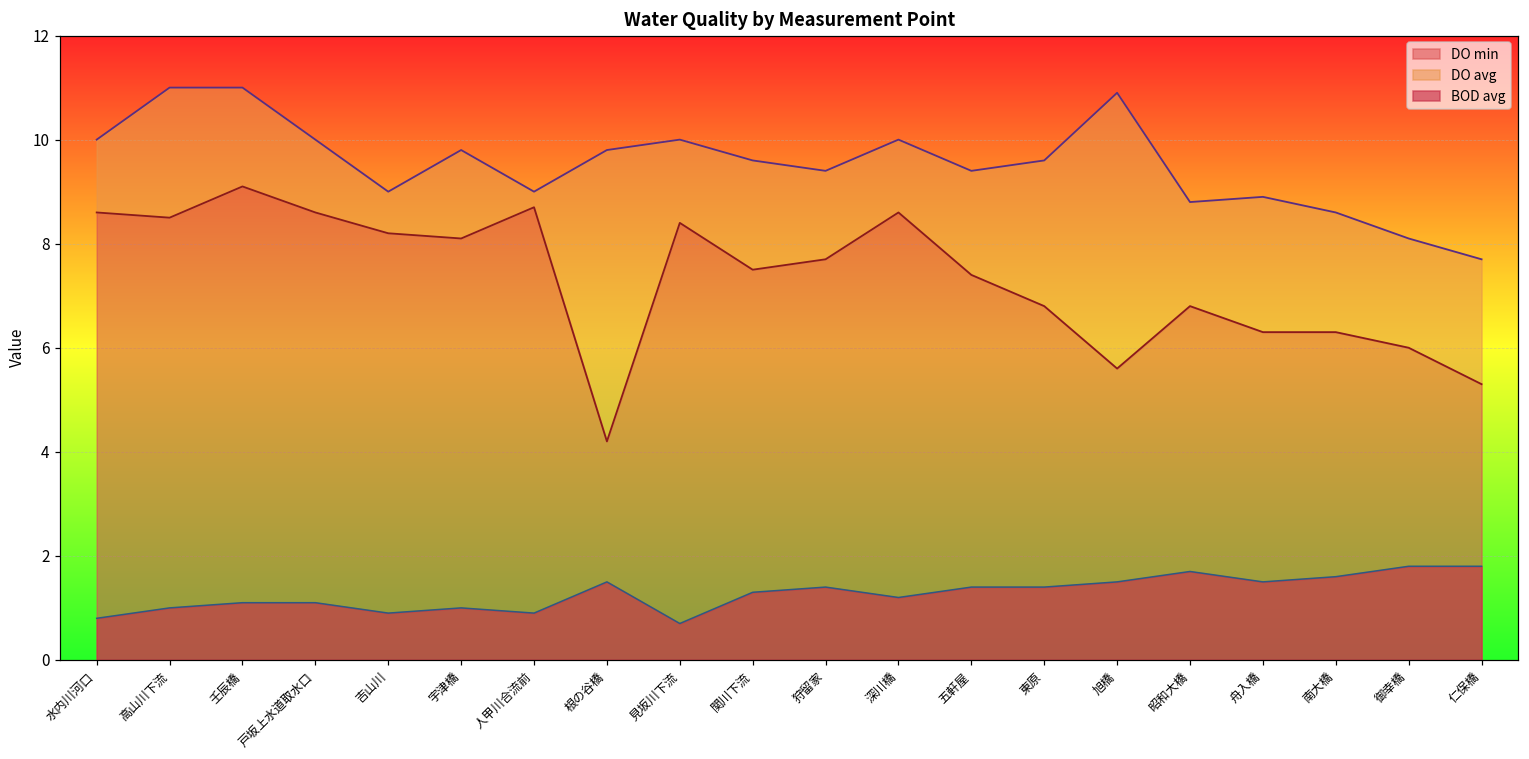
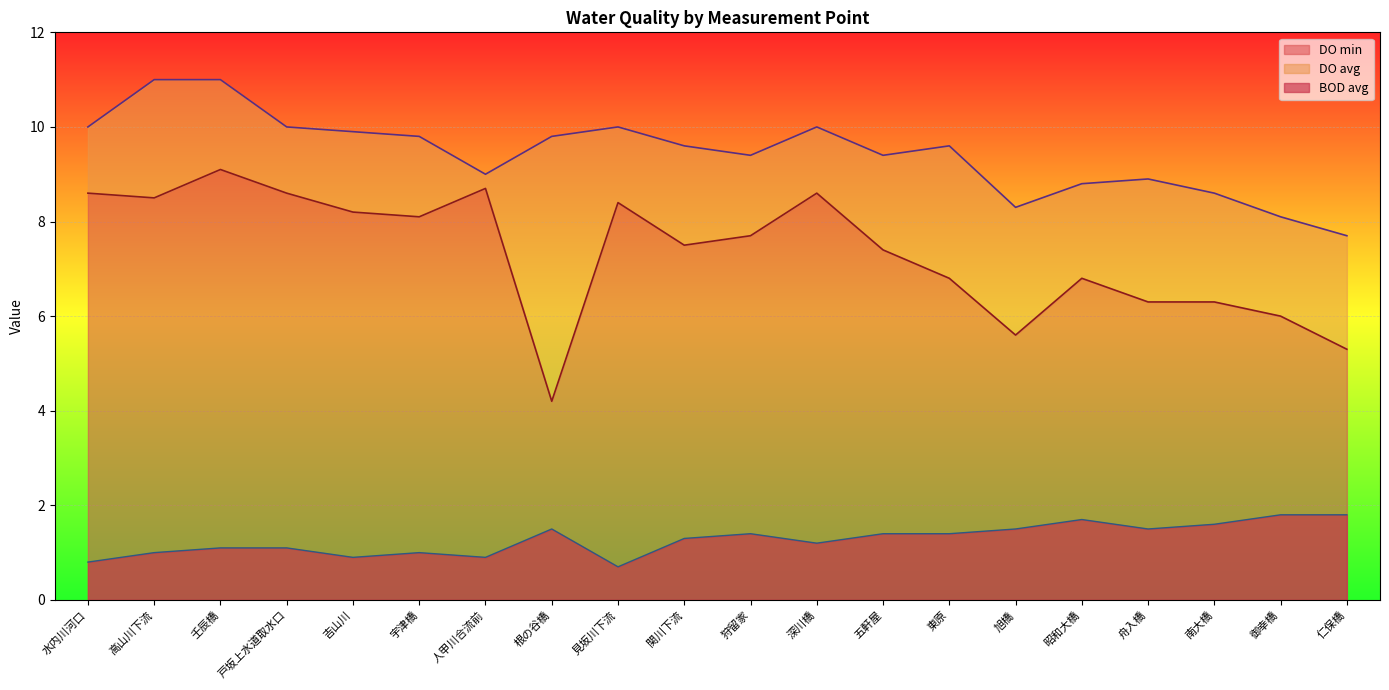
DO avg, 吉山川: 9.0 -> 9.9
DO avg, 旭橋: 10.9 -> 8.3
